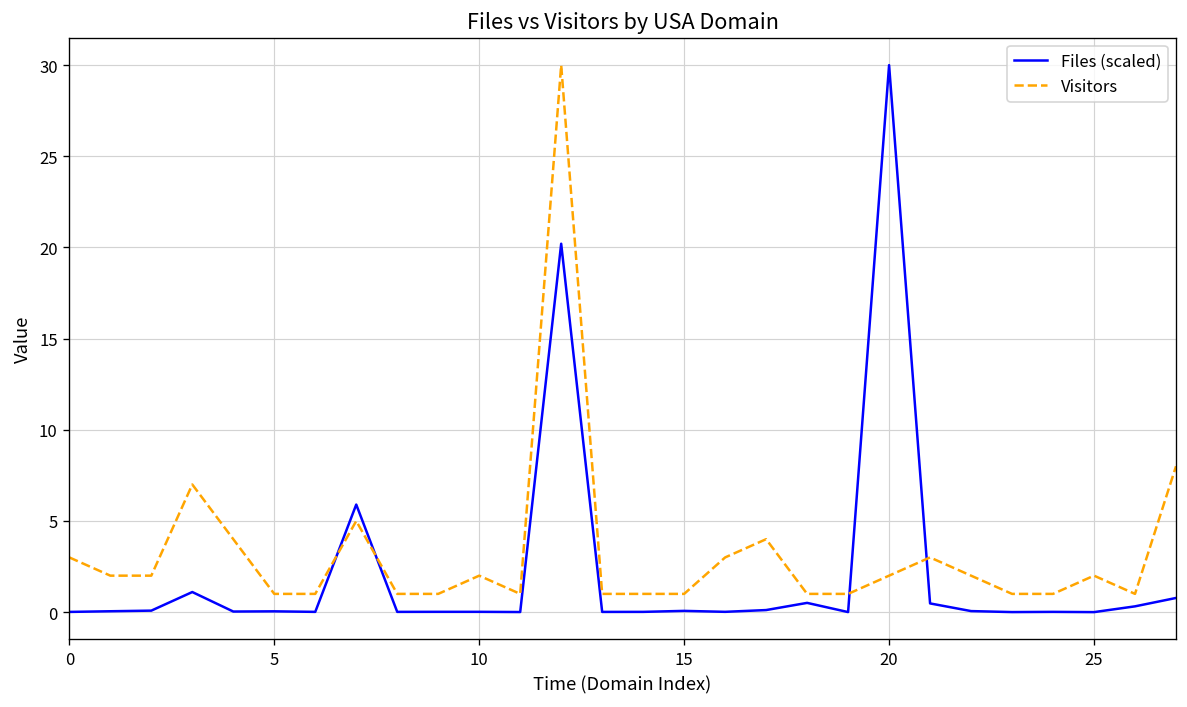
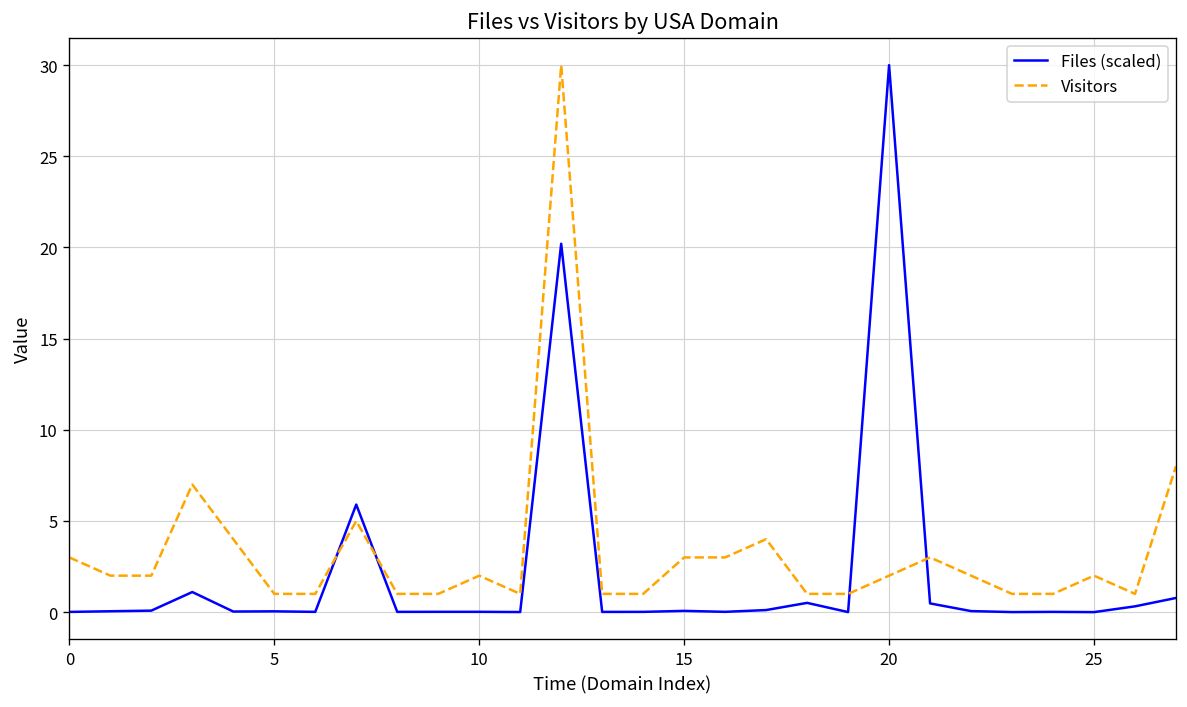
Visitors, 15: 1 -> 3
